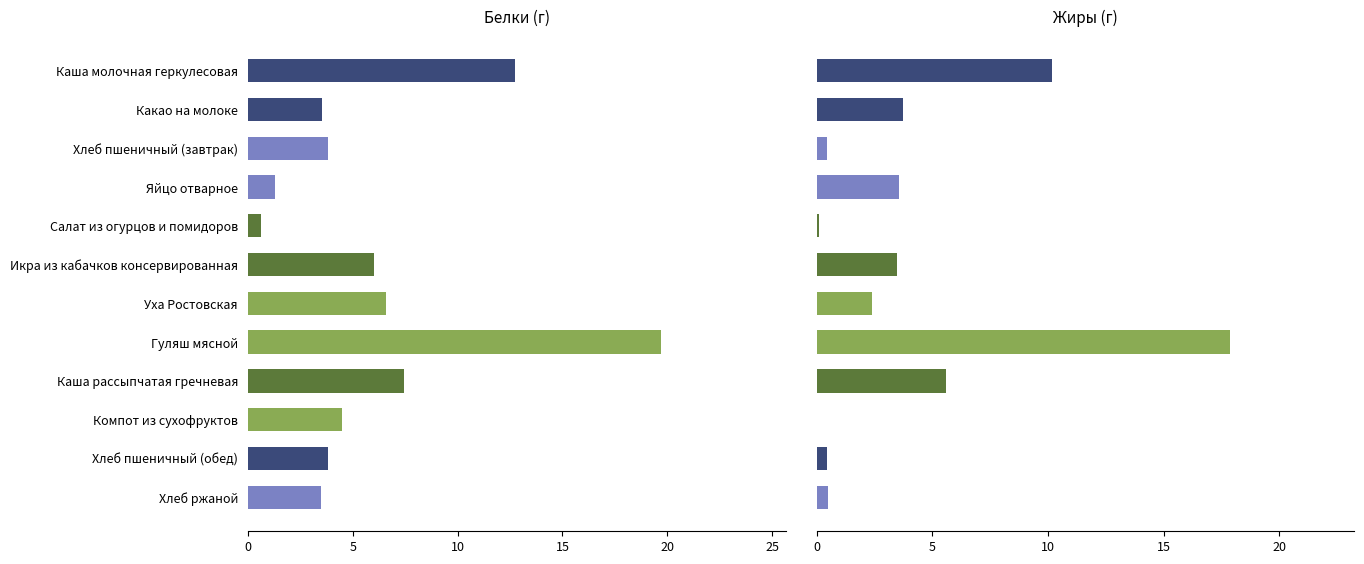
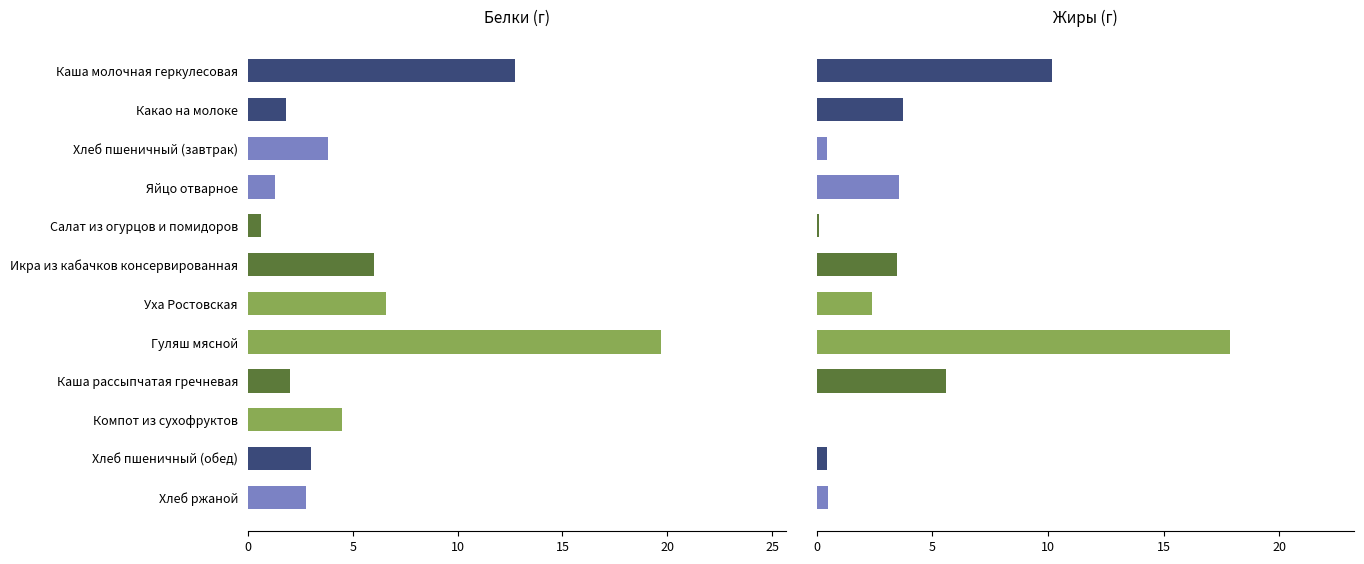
Белки (г), Какао на молоке: 3.5 -> 1.8
Белки (г), Каша рассыпчатая гречневая: 7.5 -> 2.0
Белки (г), Хлеб пшеничный (обед): 3.8 -> 3.0
Белки (г), Хлеб ржаной: 3.5 -> 2.8
